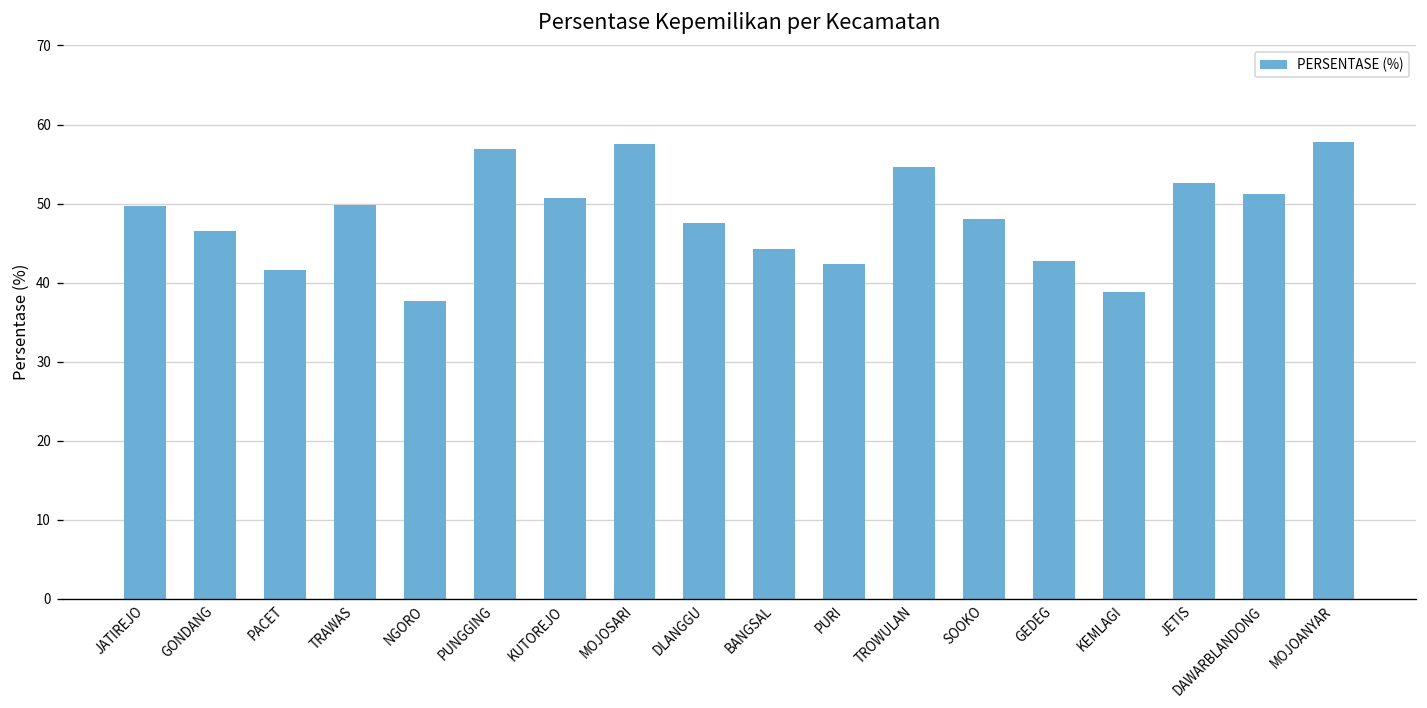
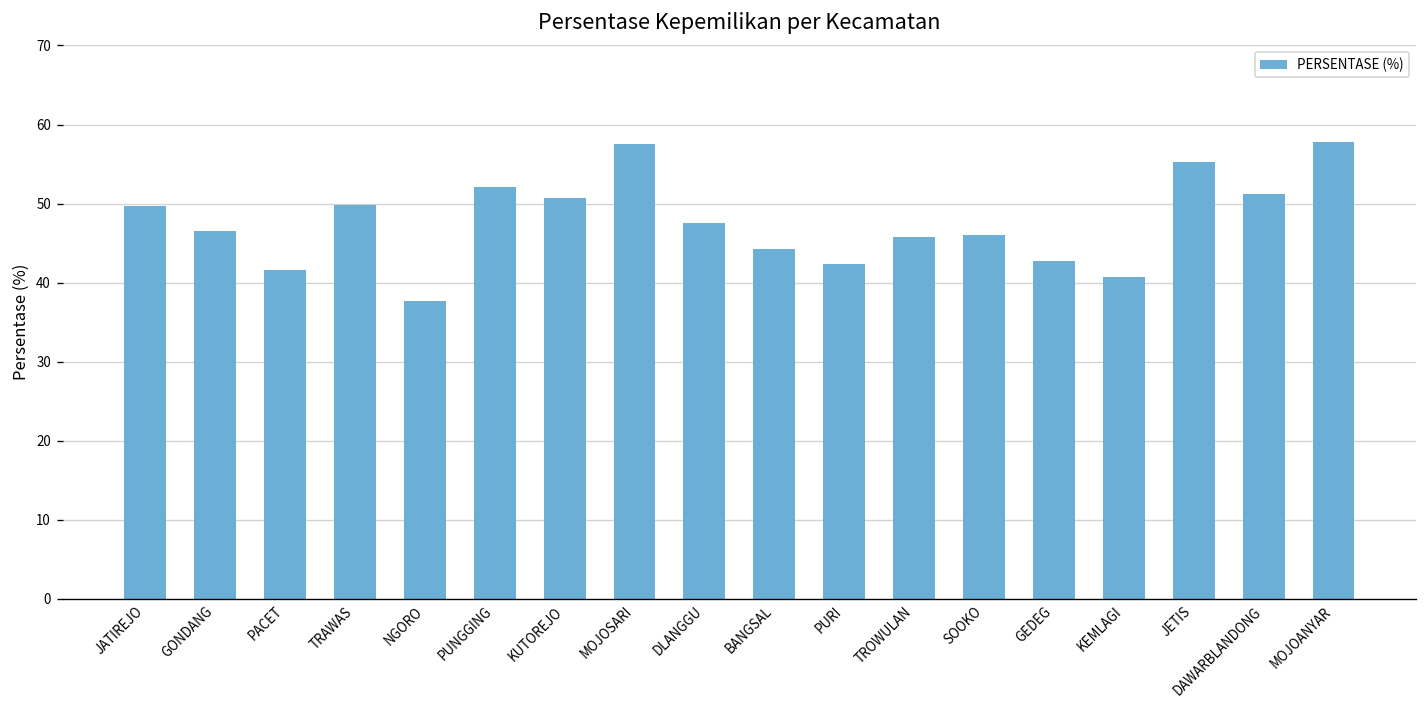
PUNGGING: 57 -> 52
TROWULAN: 55 -> 46
SOOKO: 48 -> 46
KEMLAGI: 39 -> 41
JETIS: 53 -> 55
